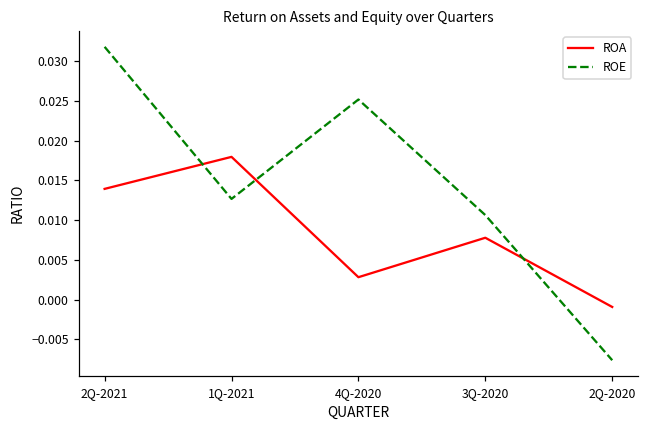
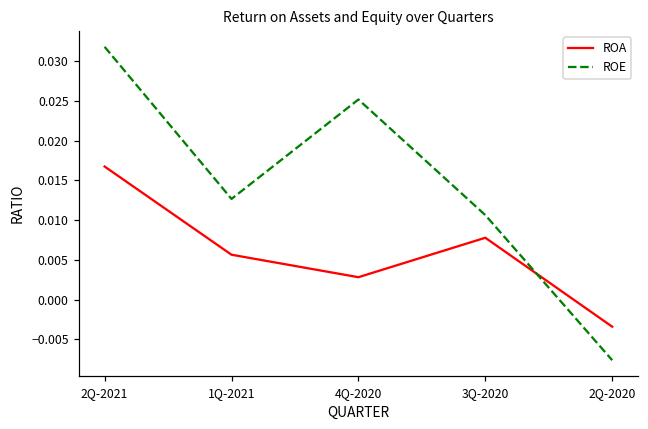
ROA, 2Q-2021: 0.014 -> 0.017
ROA, 1Q-2021: 0.018 -> 0.006
ROA, 2Q-2020: -0.001 -> -0.003
